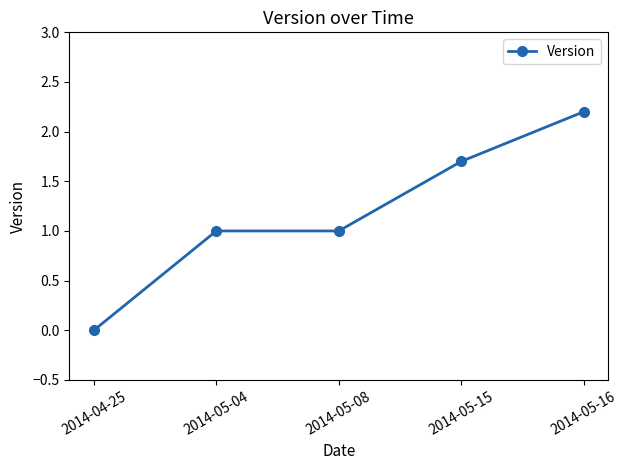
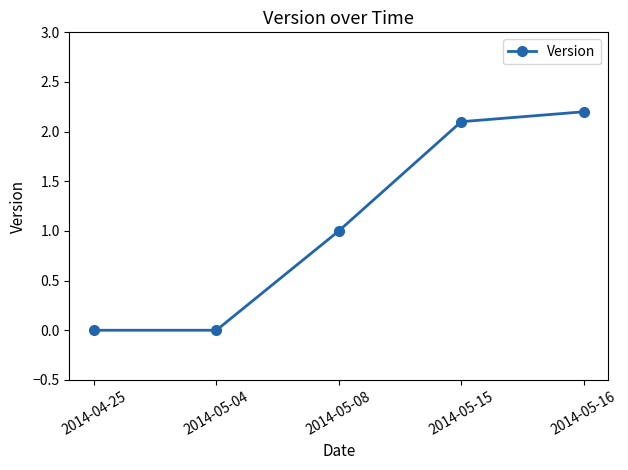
2014-05-04: 1 -> 0
2014-05-15: 1.7 -> 2.1
